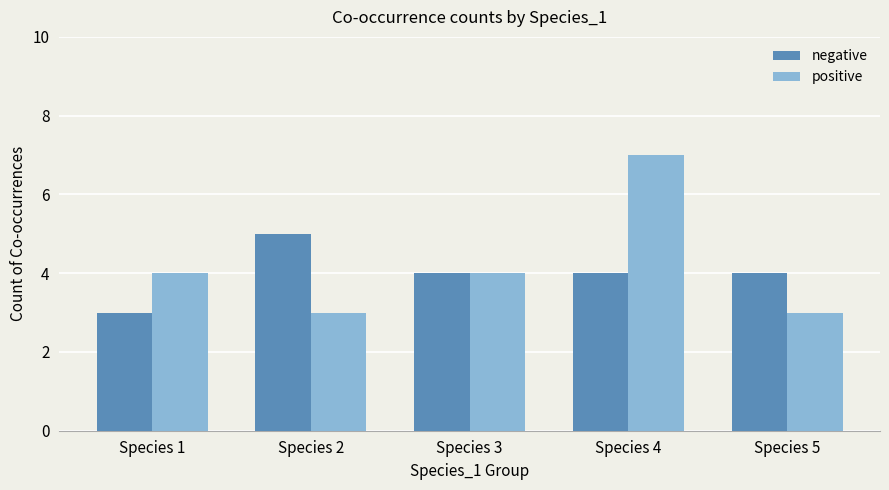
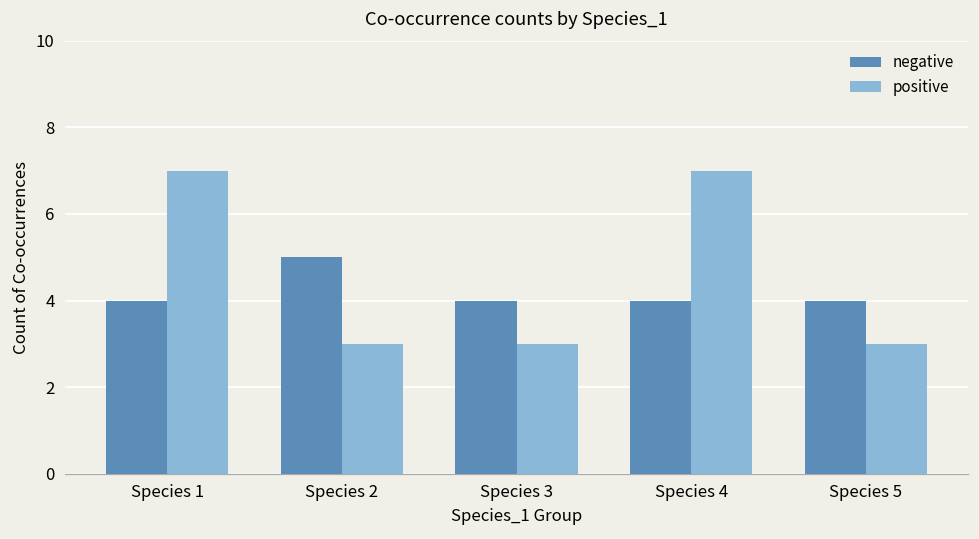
negative, Species 1: 3 -> 4
positive, Species 1: 4 -> 7
positive, Species 3: 4 -> 3
